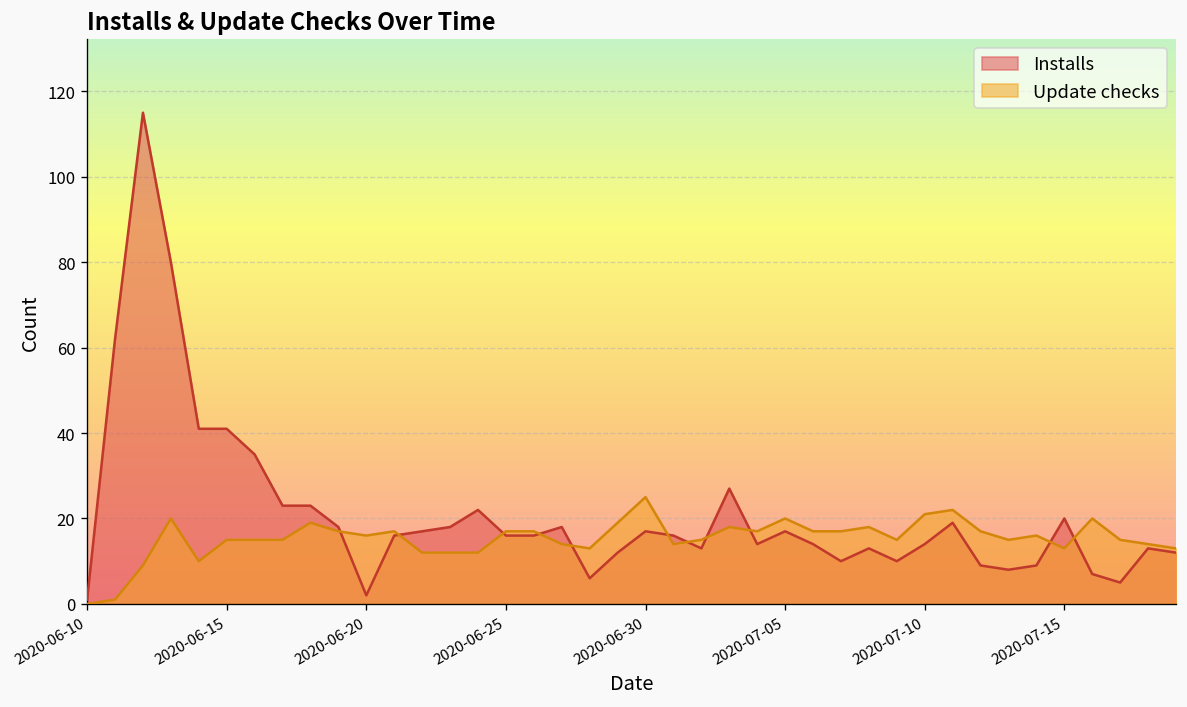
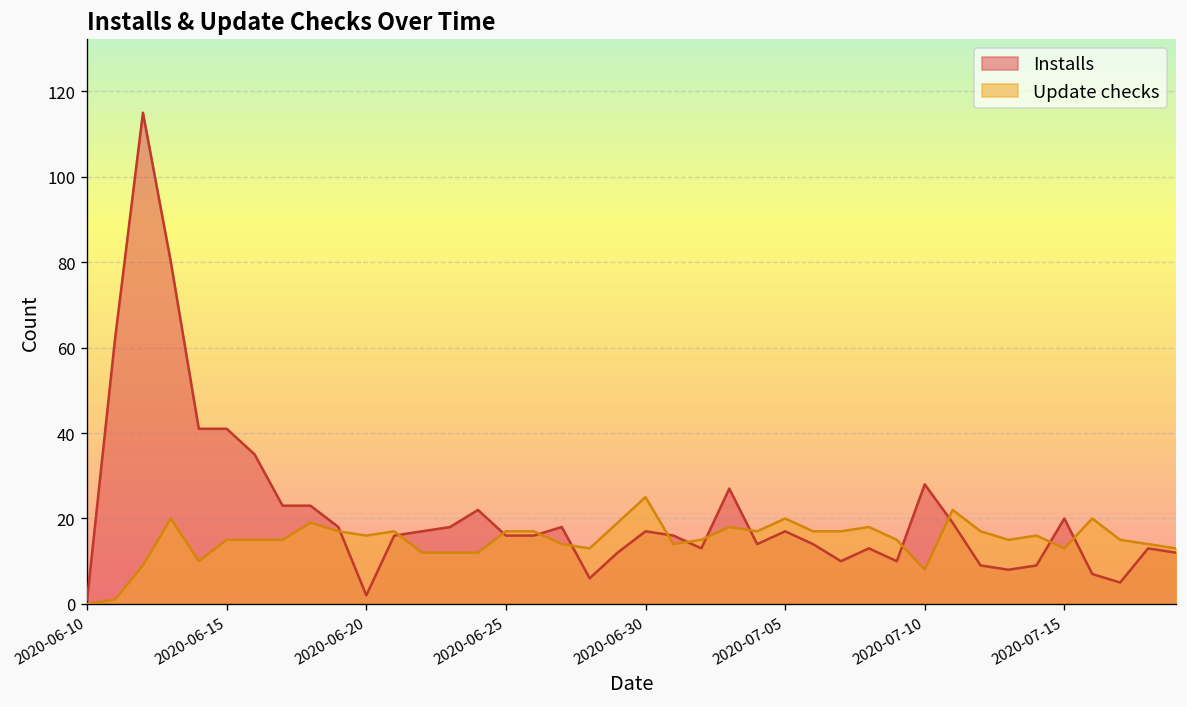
Installs, 2020-07-10: 14 -> 28
Update checks, 2020-07-10: 21 -> 8
